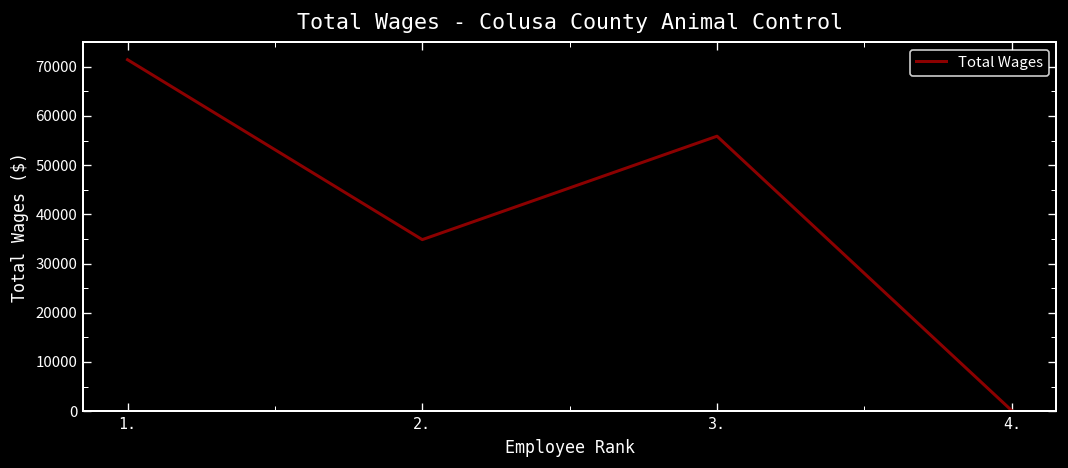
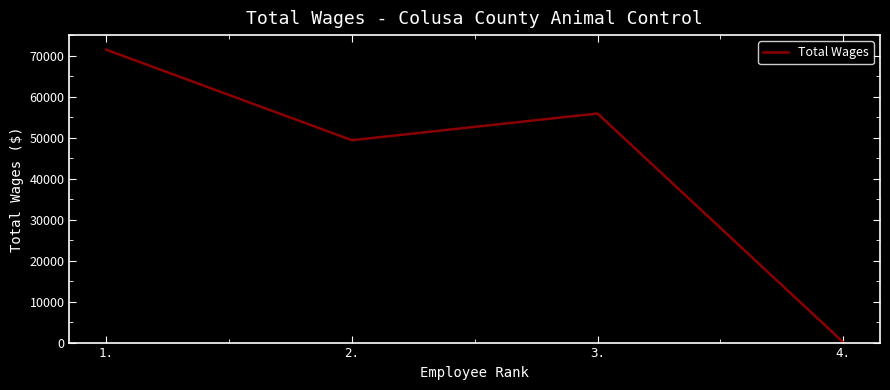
2.: 35000 -> 49000
